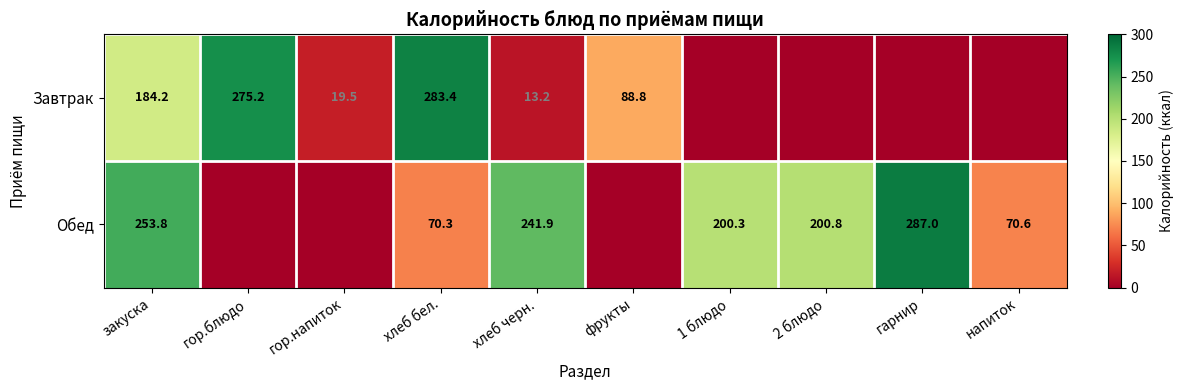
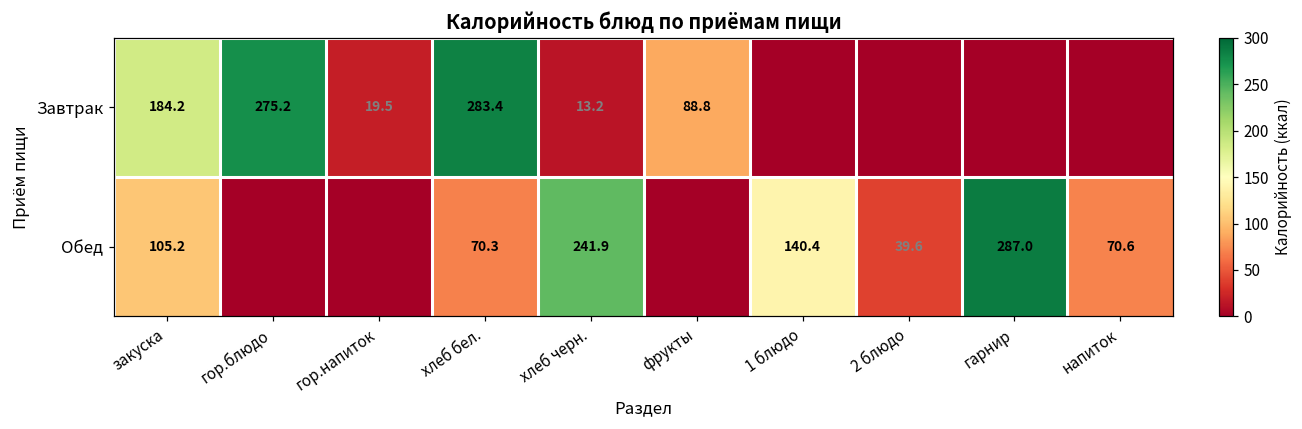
Обед, закуска: 253.8 -> 105.2
Обед, 1 блюдо: 200.3 -> 140.4
Обед, 2 блюдо: 200.8 -> 39.6
